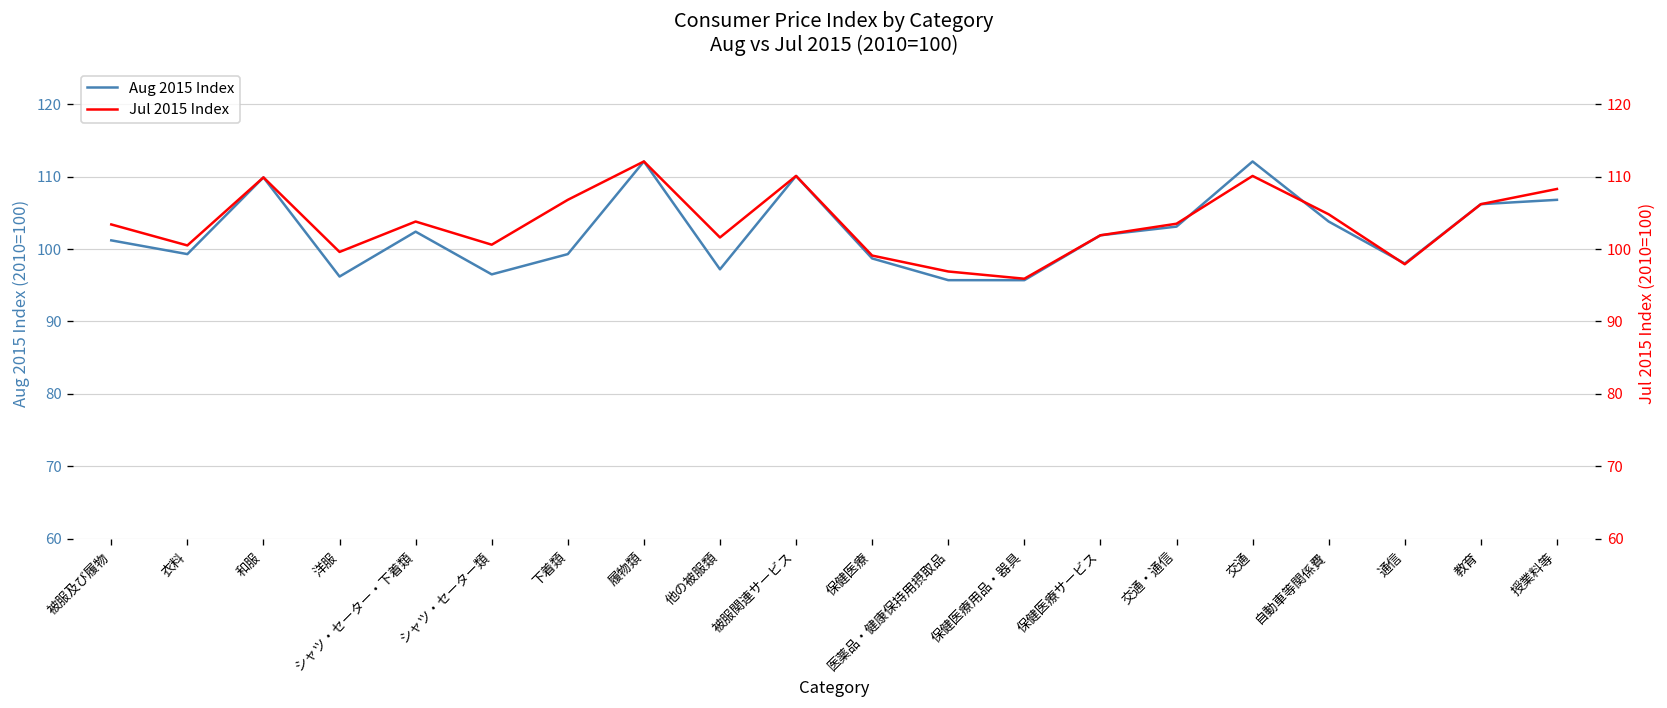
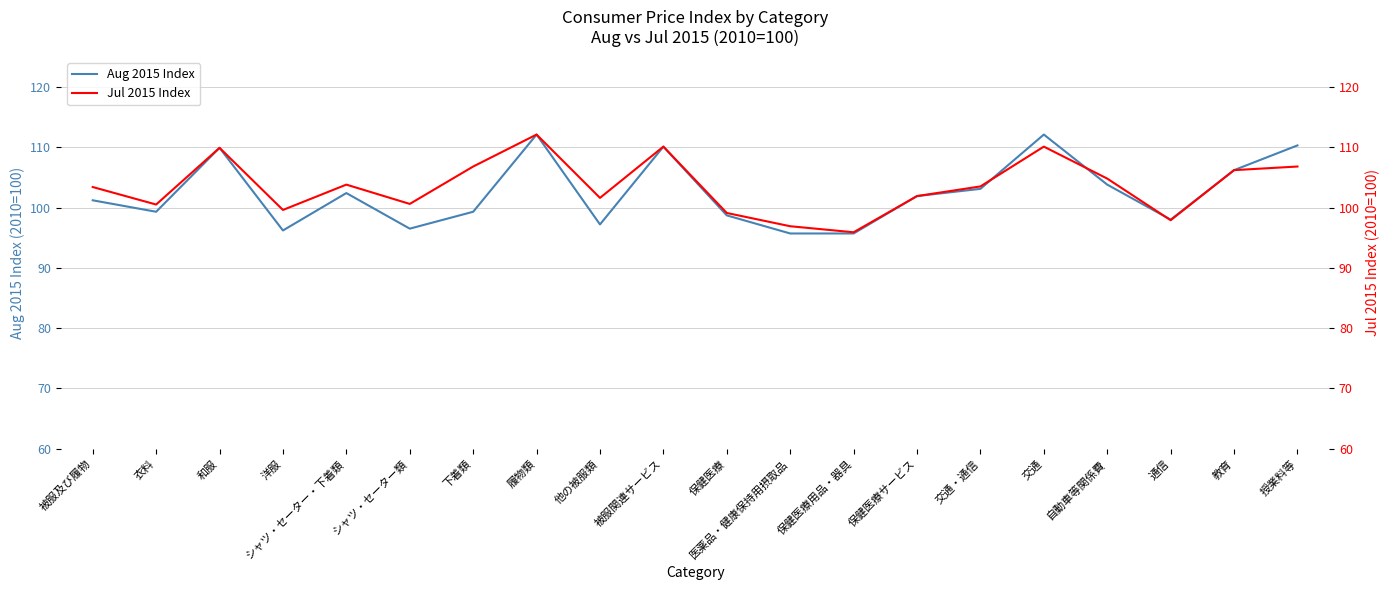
Aug 2015 Index, 授業料等: 107 -> 110
Jul 2015 Index, 授業料等: 108 -> 107
